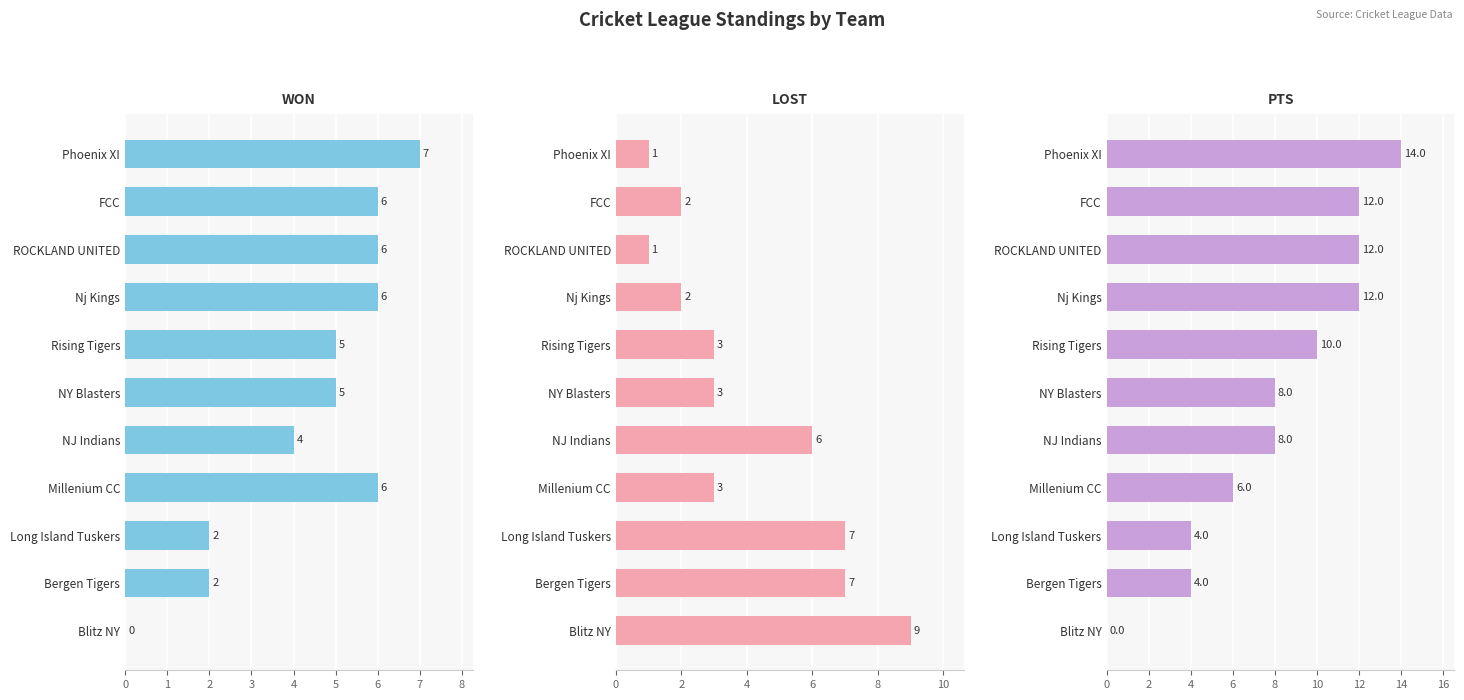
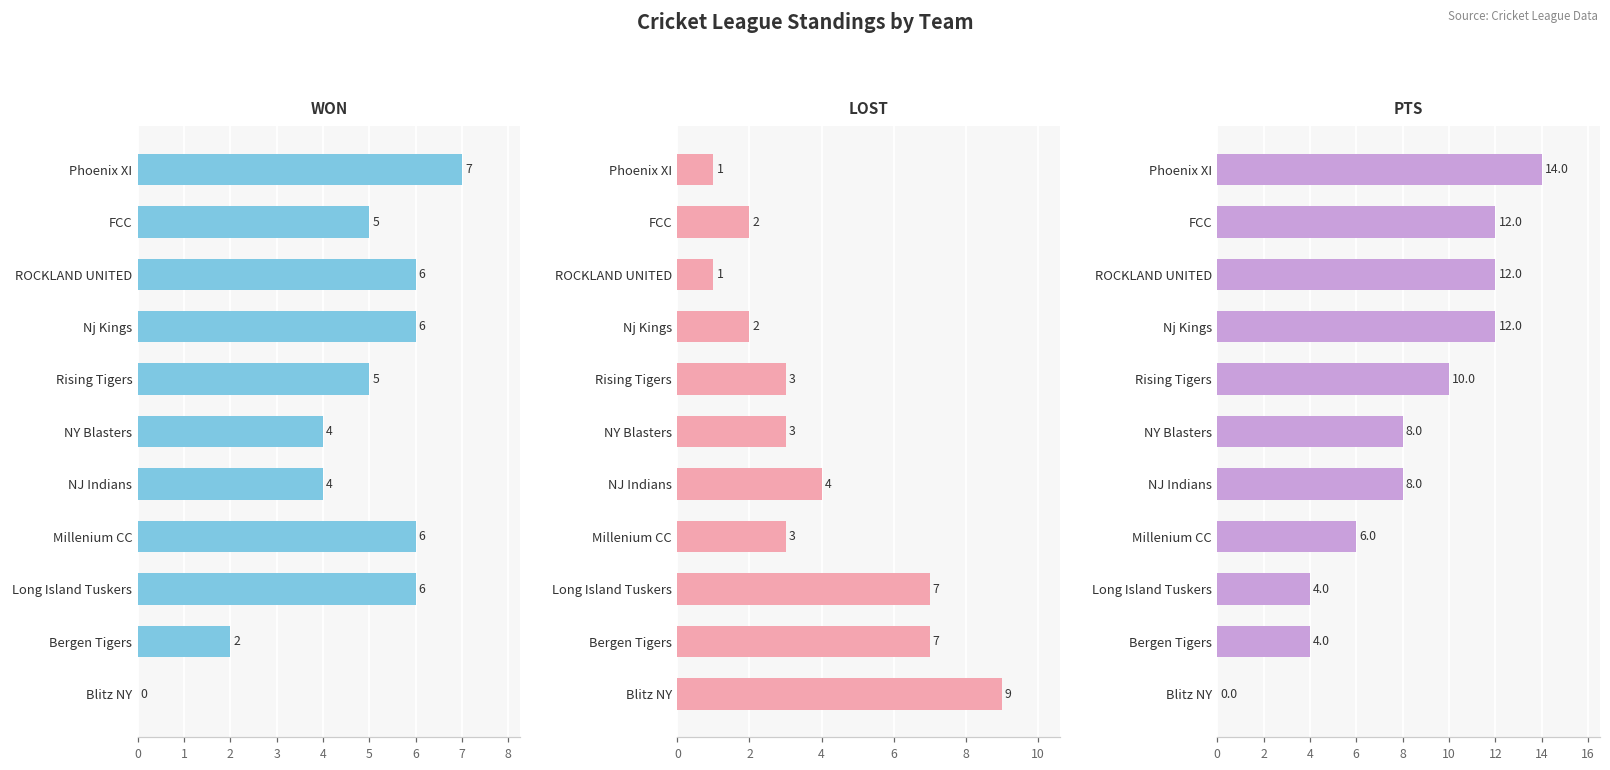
WON, FCC: 6 -> 5
WON, NY Blasters: 5 -> 4
WON, Long Island Tuskers: 2 -> 6
LOST, NJ Indians: 6 -> 4
